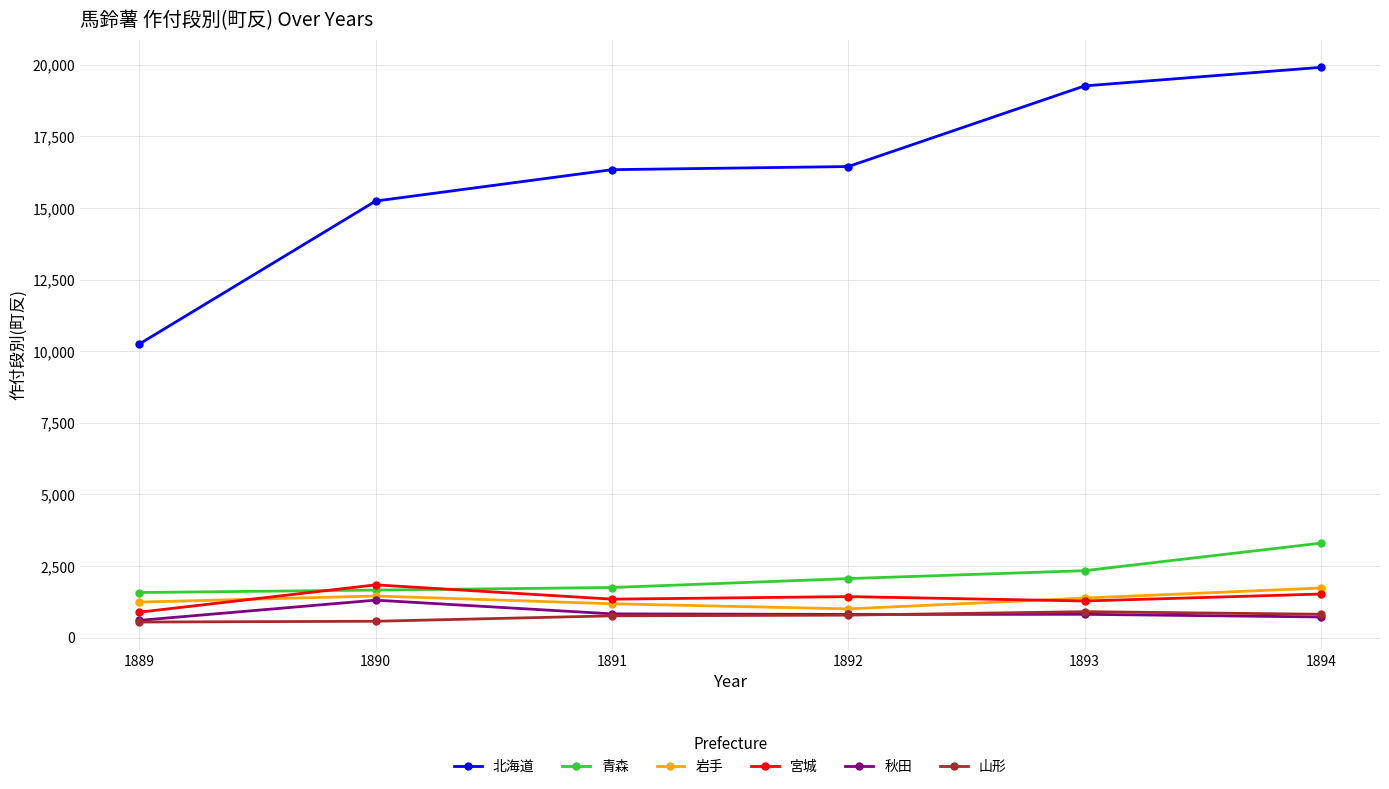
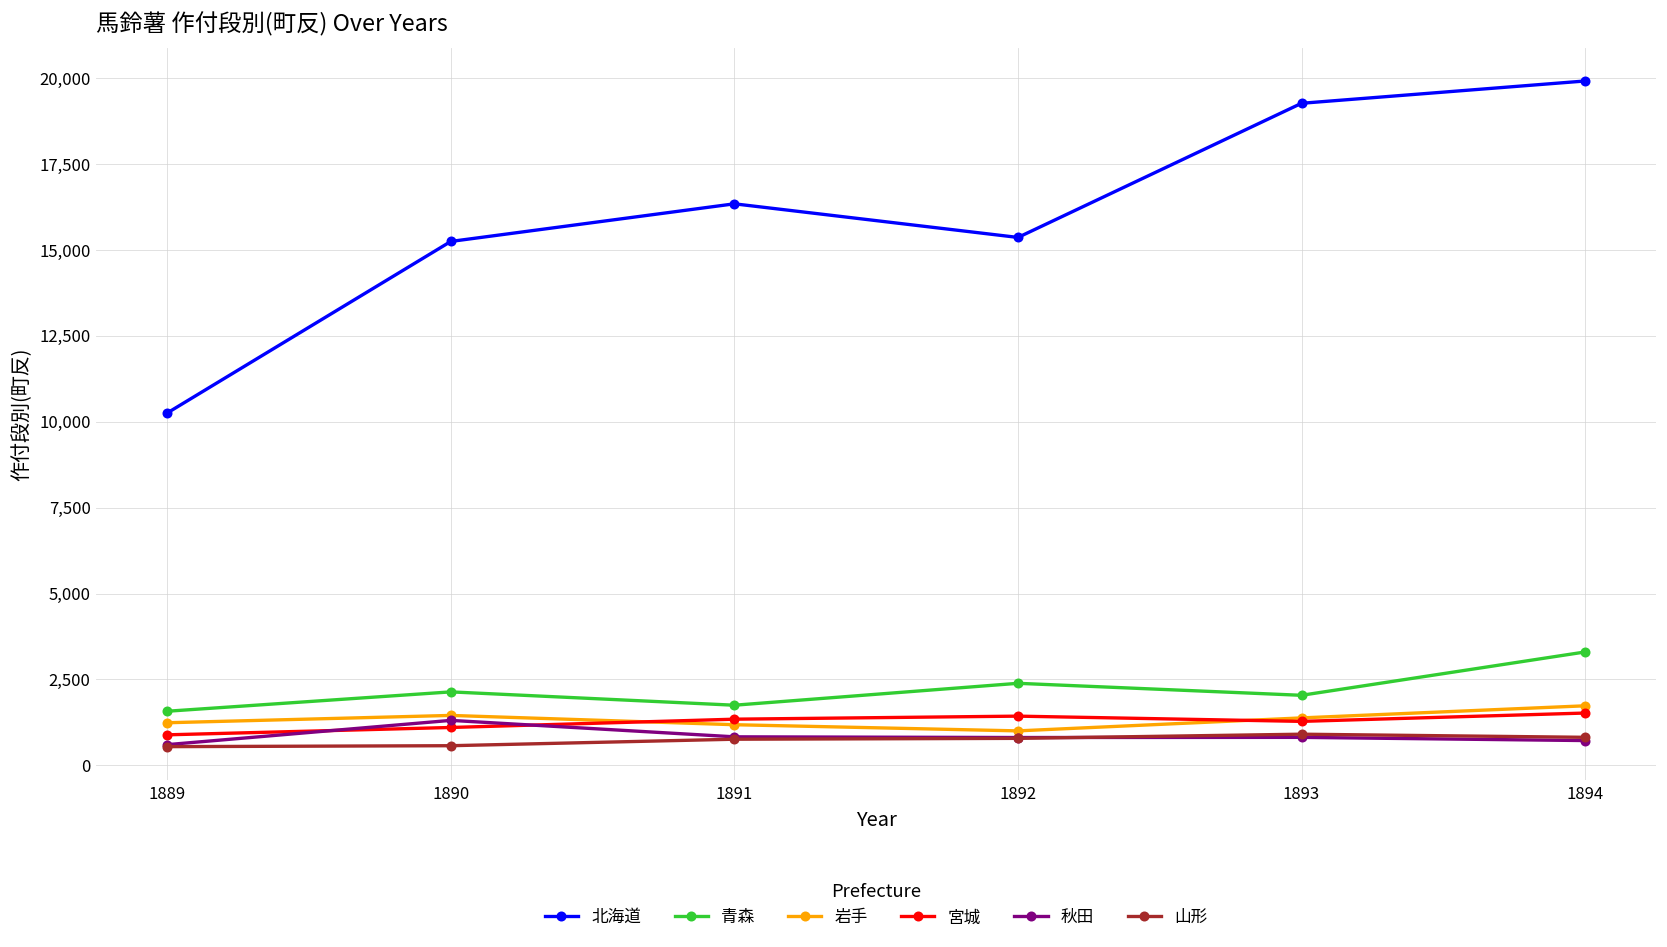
青森, 1890: 1,700 -> 2,100
宮城, 1890: 1,800 -> 1,100
北海道, 1892: 16,400 -> 15,400
青森, 1892: 2,100 -> 2,400
青森, 1893: 2,300 -> 2,000
